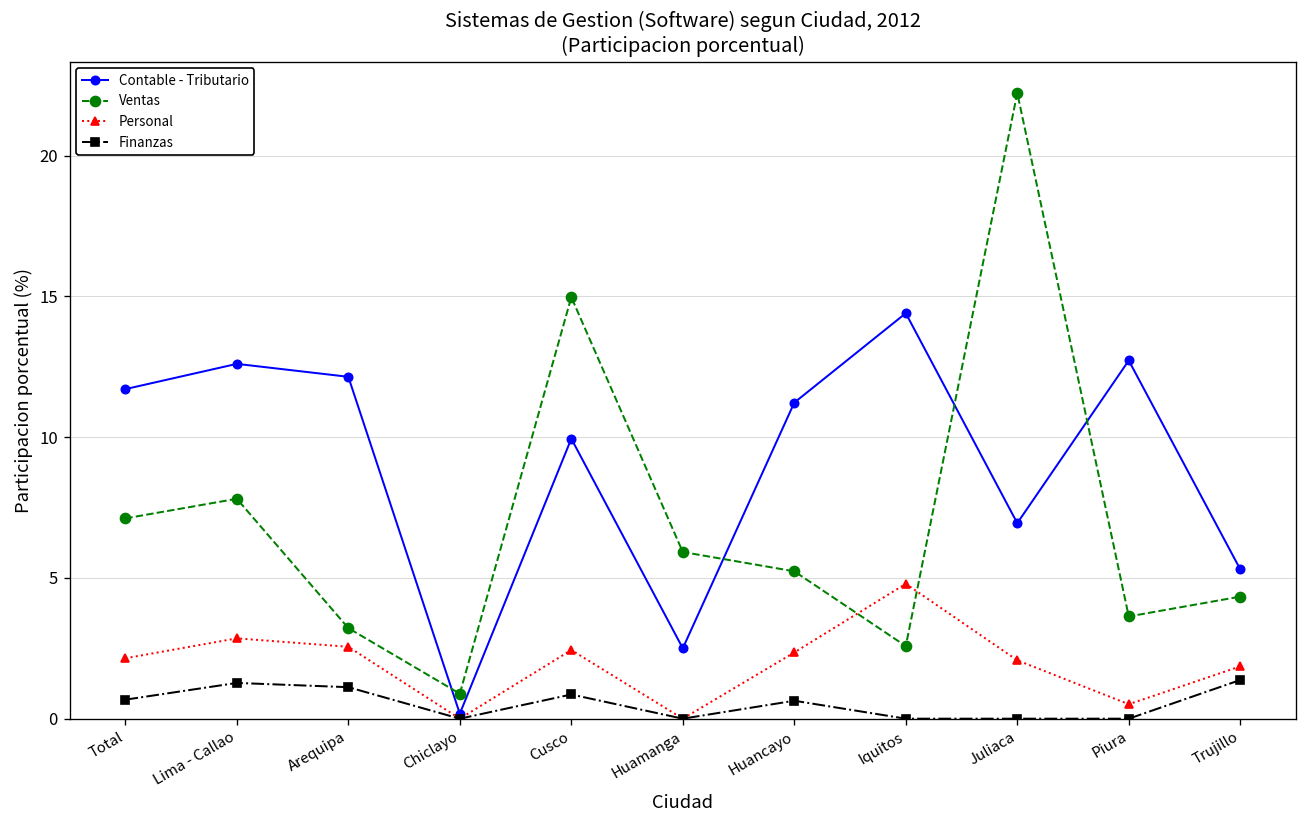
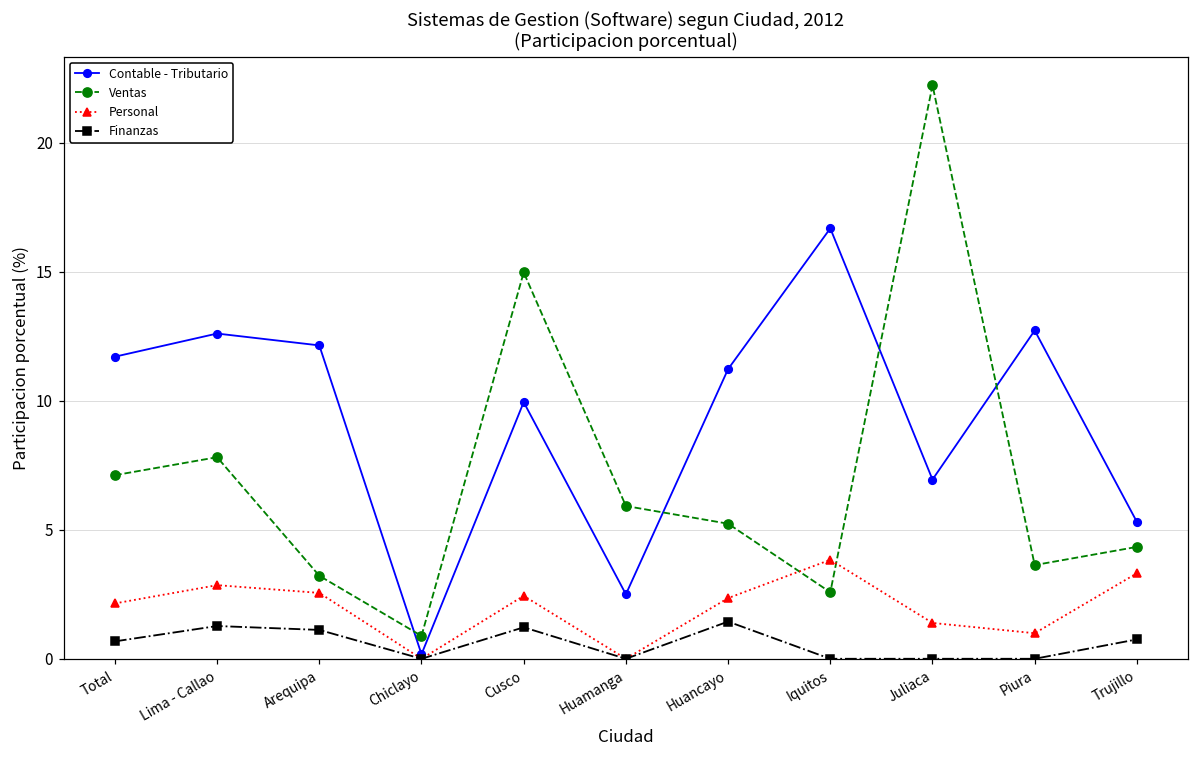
Finanzas, Cusco: 0.9 -> 1.2
Finanzas, Huancayo: 0.6 -> 1.4
Contable - Tributario, Iquitos: 14.4 -> 16.7
Personal, Iquitos: 4.8 -> 3.8
Personal, Juliaca: 2.1 -> 1.4
Personal, Piura: 0.5 -> 1.0
Personal, Trujillo: 1.9 -> 3.3
Finanzas, Trujillo: 1.4 -> 0.8
